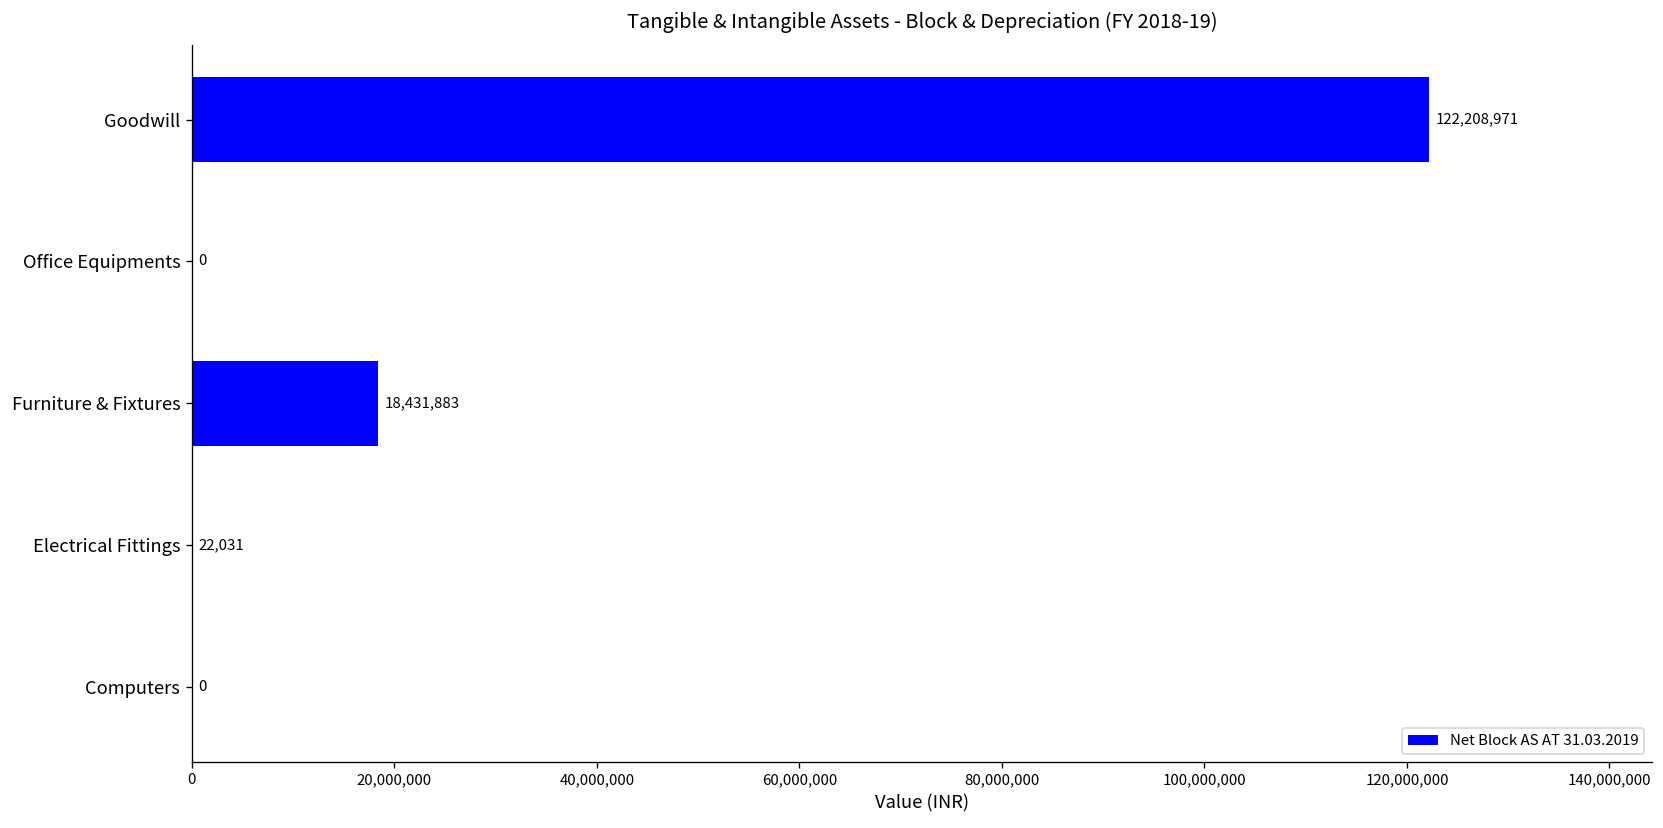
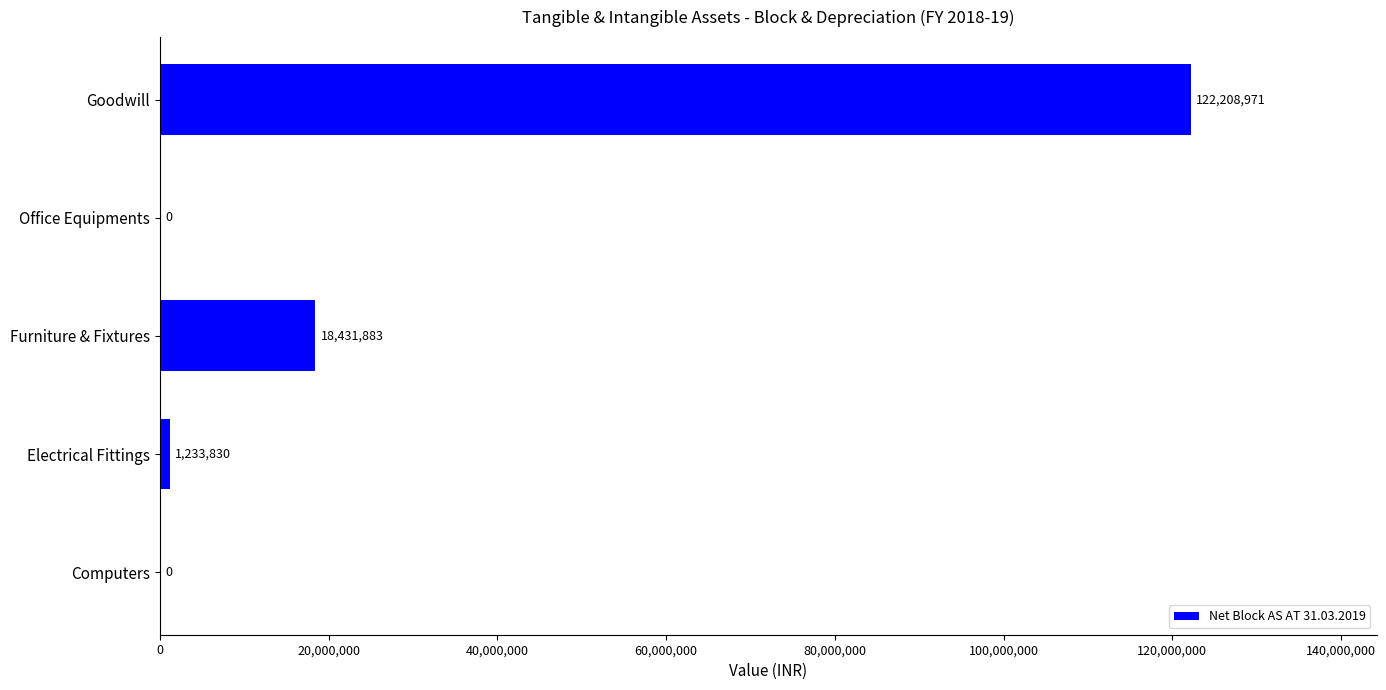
Electrical Fittings: 22,031 -> 1,233,830
